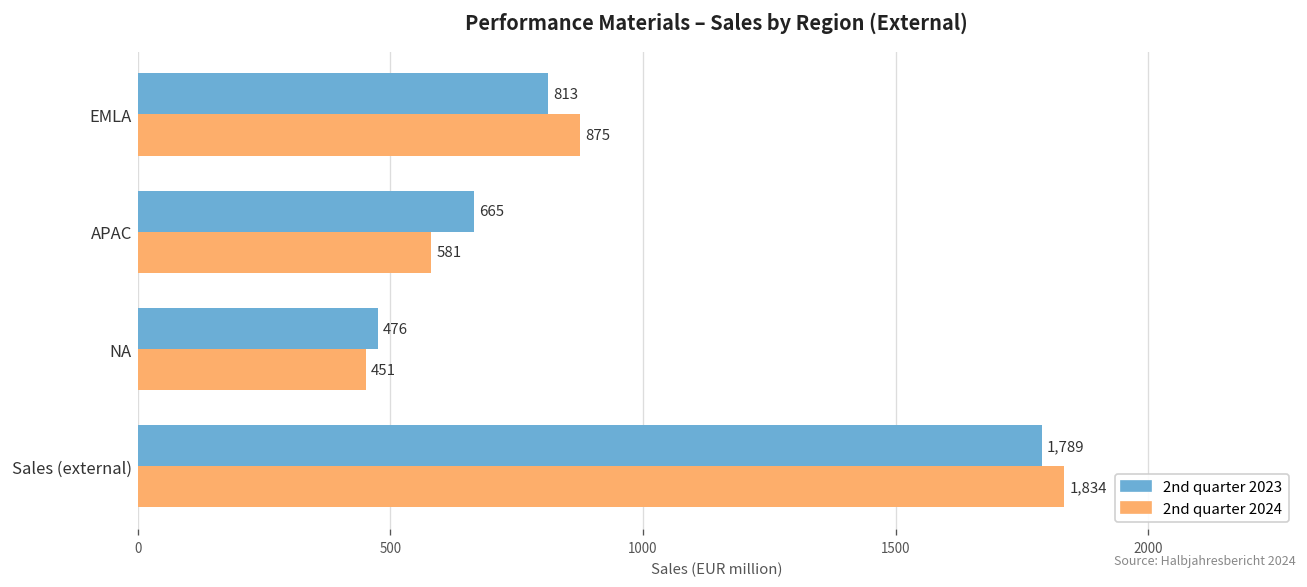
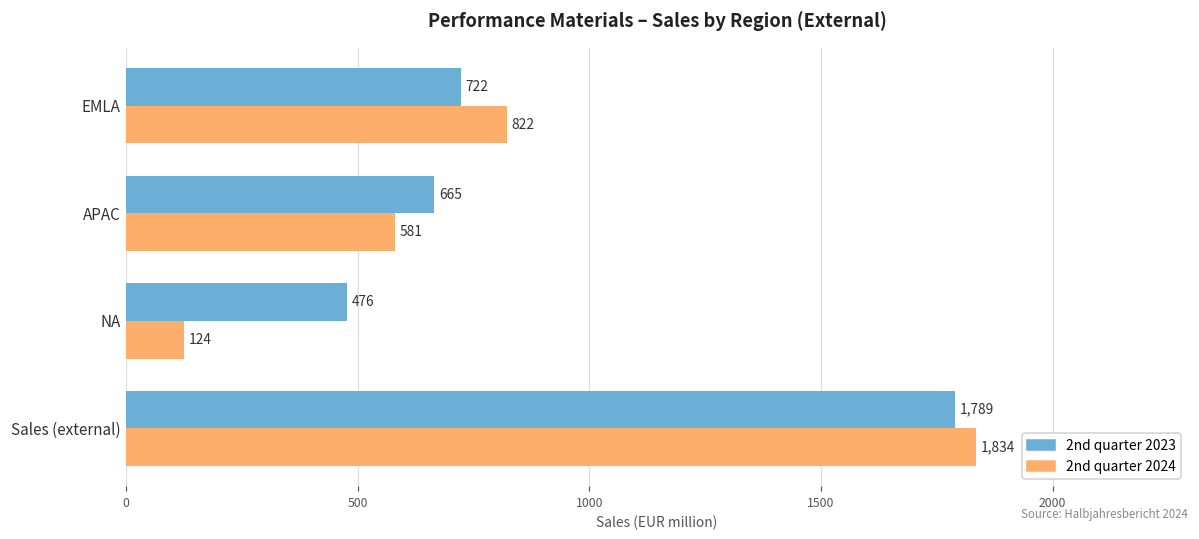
2nd quarter 2023, EMLA: 813 -> 722
2nd quarter 2024, EMLA: 875 -> 822
2nd quarter 2024, NA: 451 -> 124
